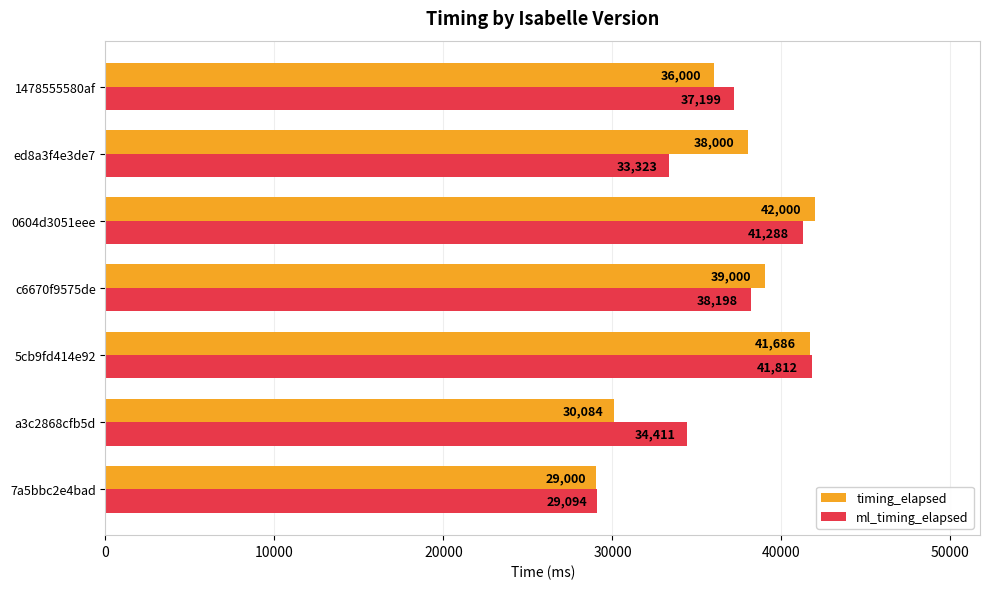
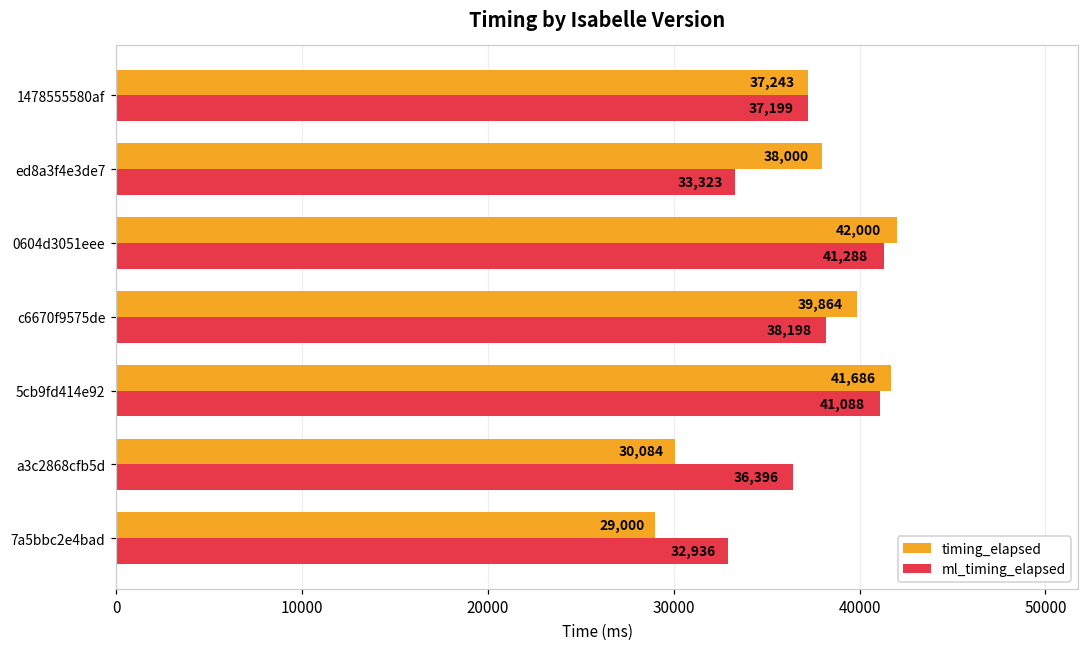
timing_elapsed, 1478555580af: 36,000 -> 37,243
timing_elapsed, c6670f9575de: 39,000 -> 39,864
ml_timing_elapsed, 5cb9fd414e92: 41,812 -> 41,088
ml_timing_elapsed, a3c2868cfb5d: 34,411 -> 36,396
ml_timing_elapsed, 7a5bbc2e4bad: 29,094 -> 32,936
